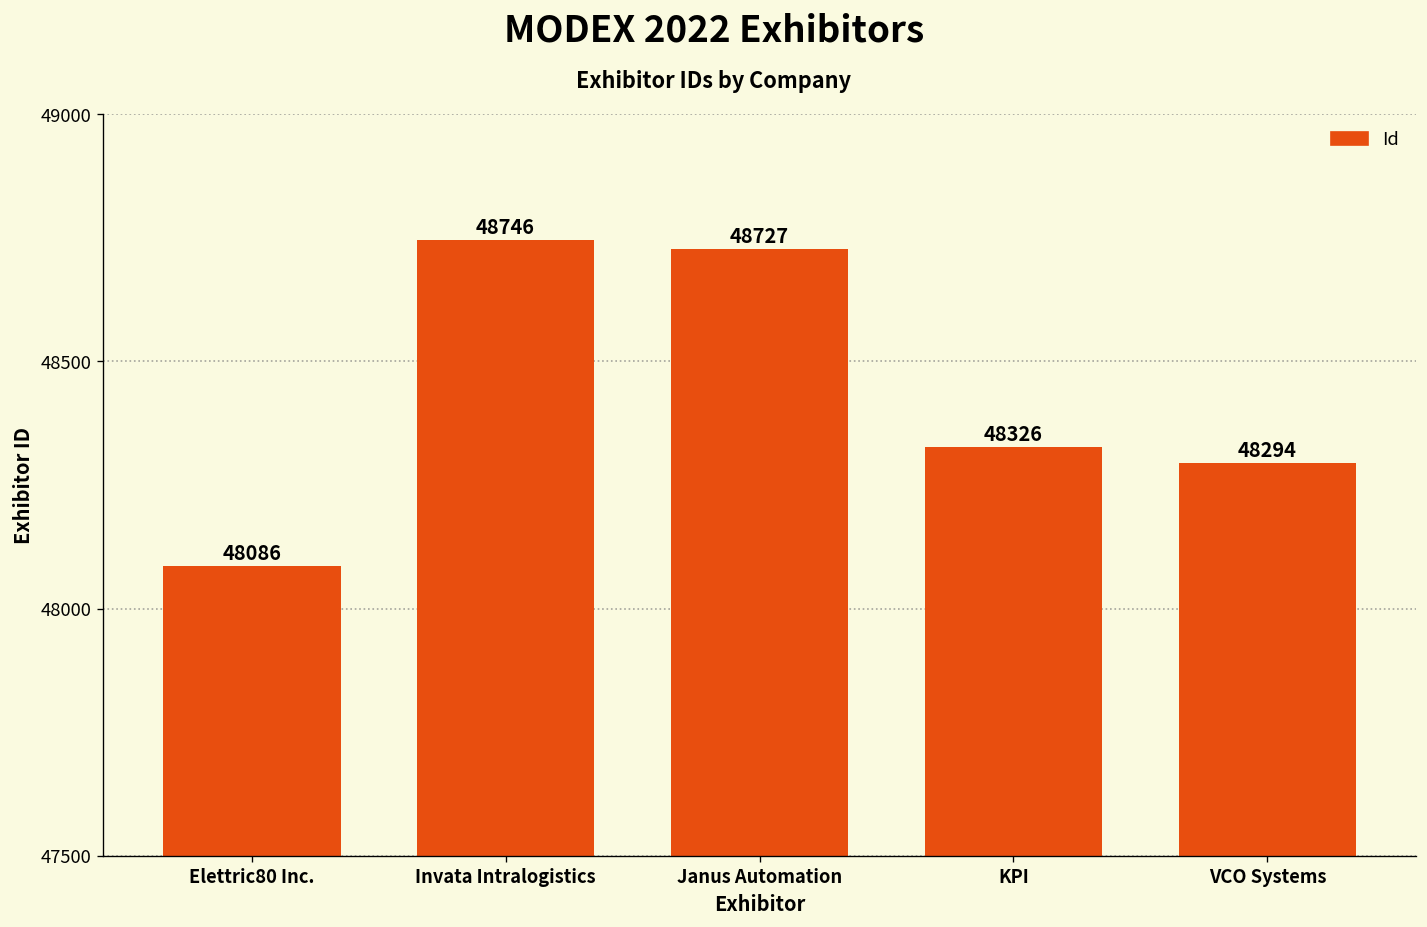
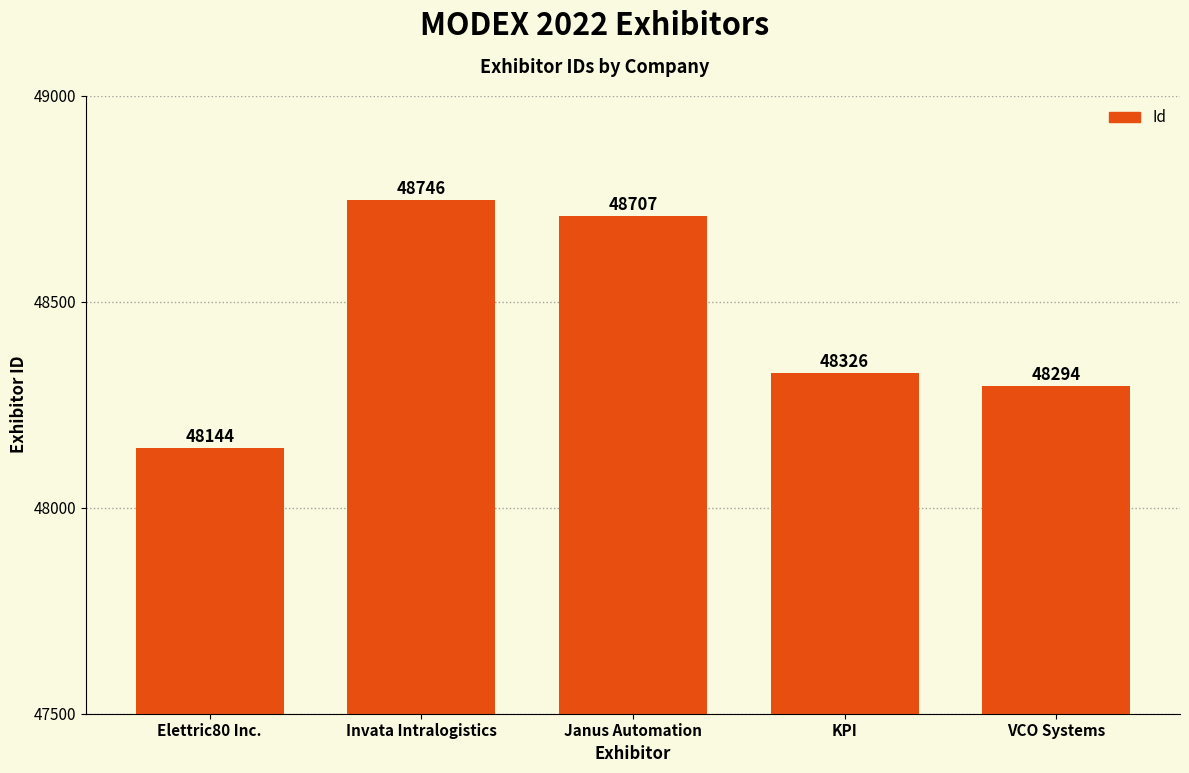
Elettric80 Inc.: 48086 -> 48144
Janus Automation: 48727 -> 48707
